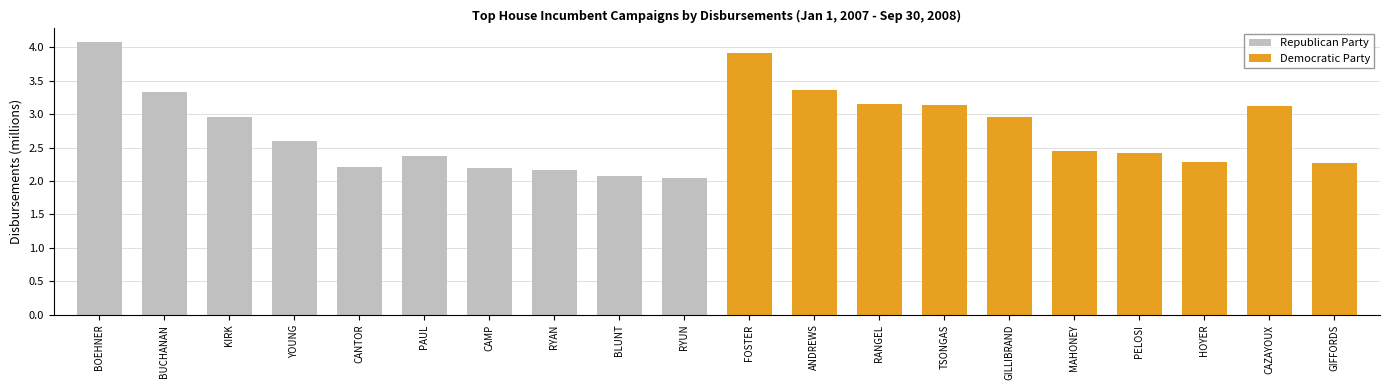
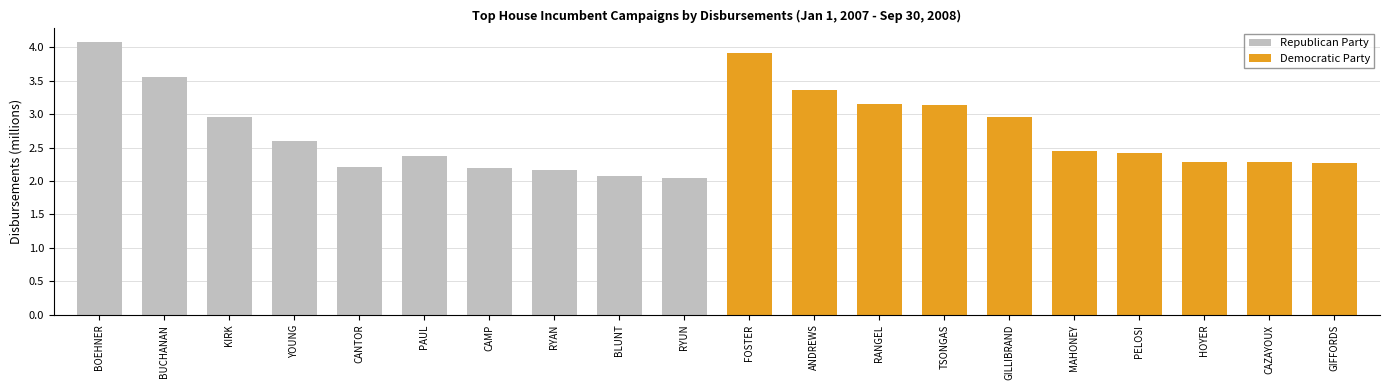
Republican Party, BUCHANAN: 3.3 -> 3.5
Democratic Party, CAZAYOUX: 3.1 -> 2.3
